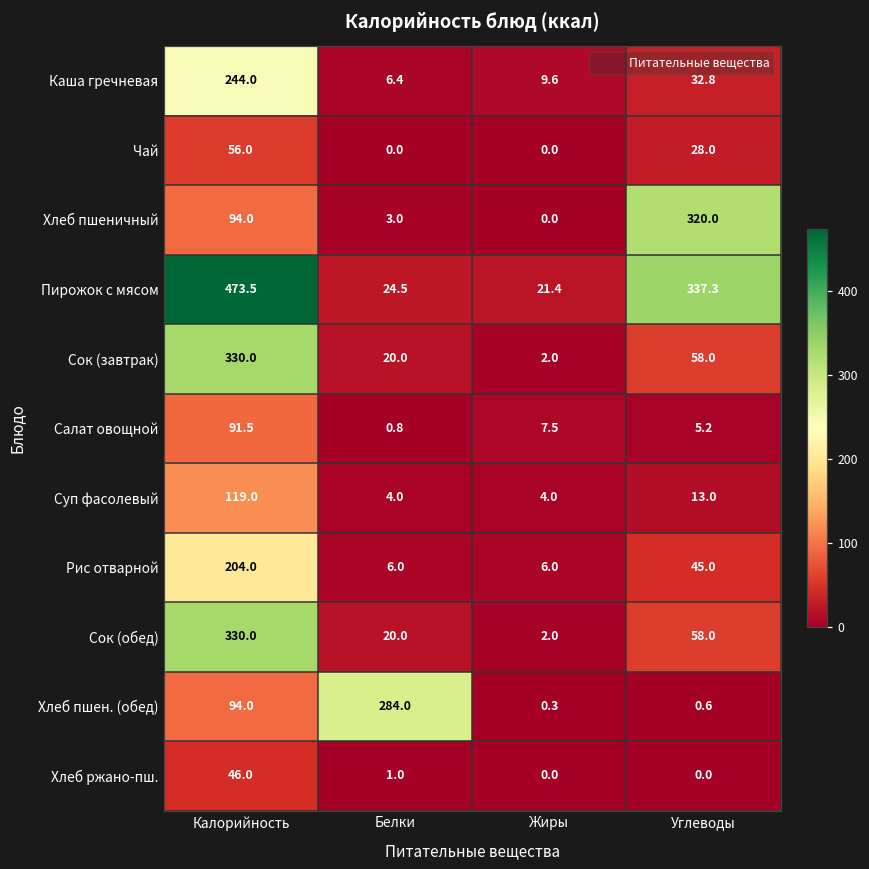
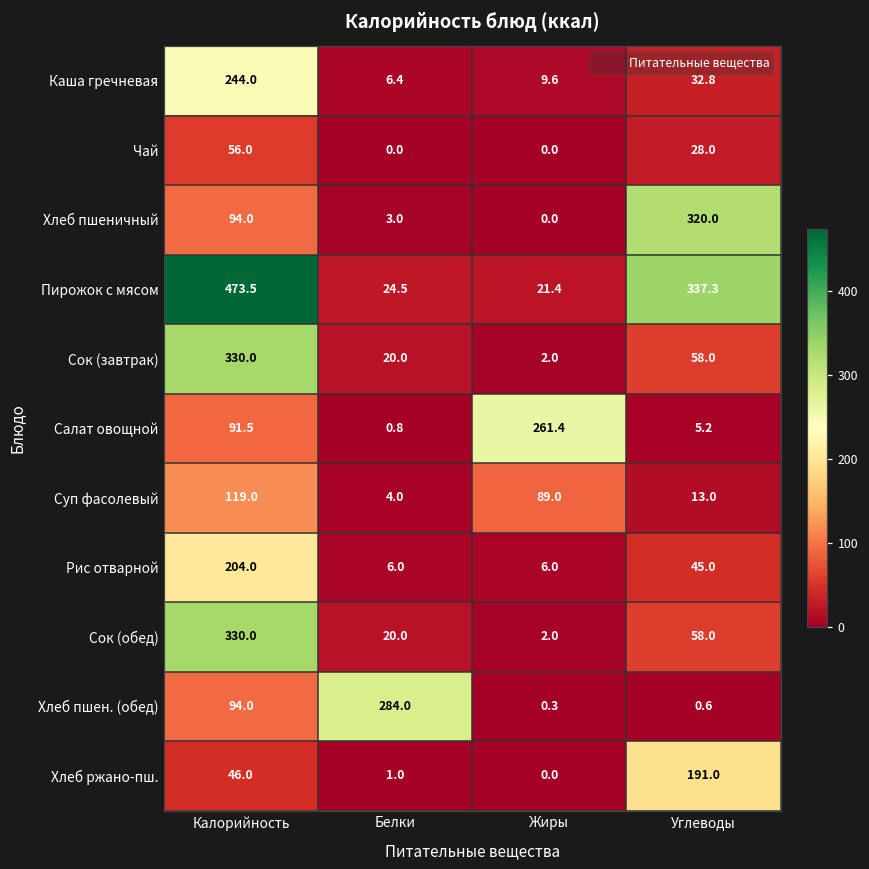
Салат овощной, Жиры: 7.5 -> 261.4
Суп фасолевый, Жиры: 4.0 -> 89.0
Хлеб ржано-пш., Углеводы: 0.0 -> 191.0
